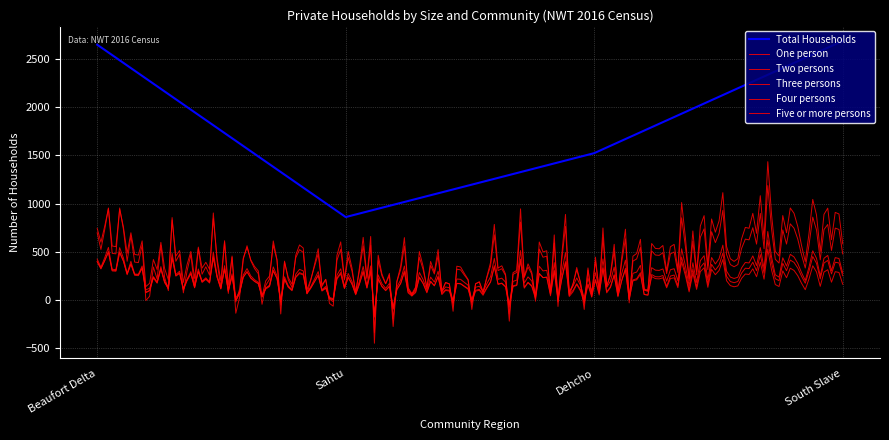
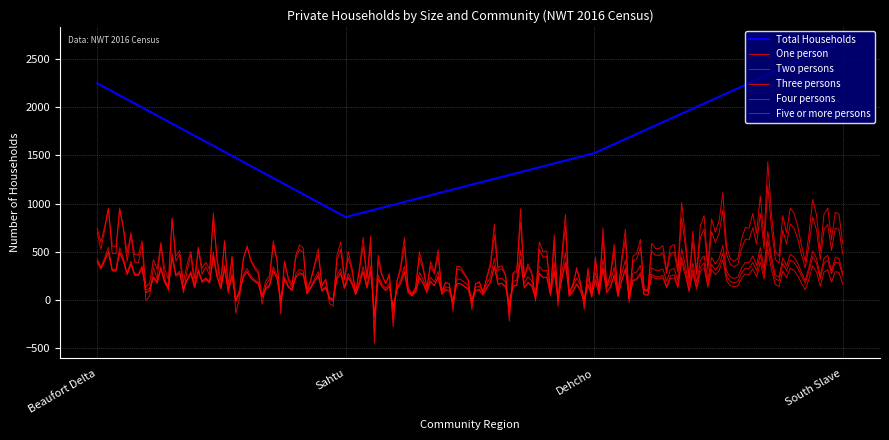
Total Households, Beaufort Delta: 2700 -> 2300
